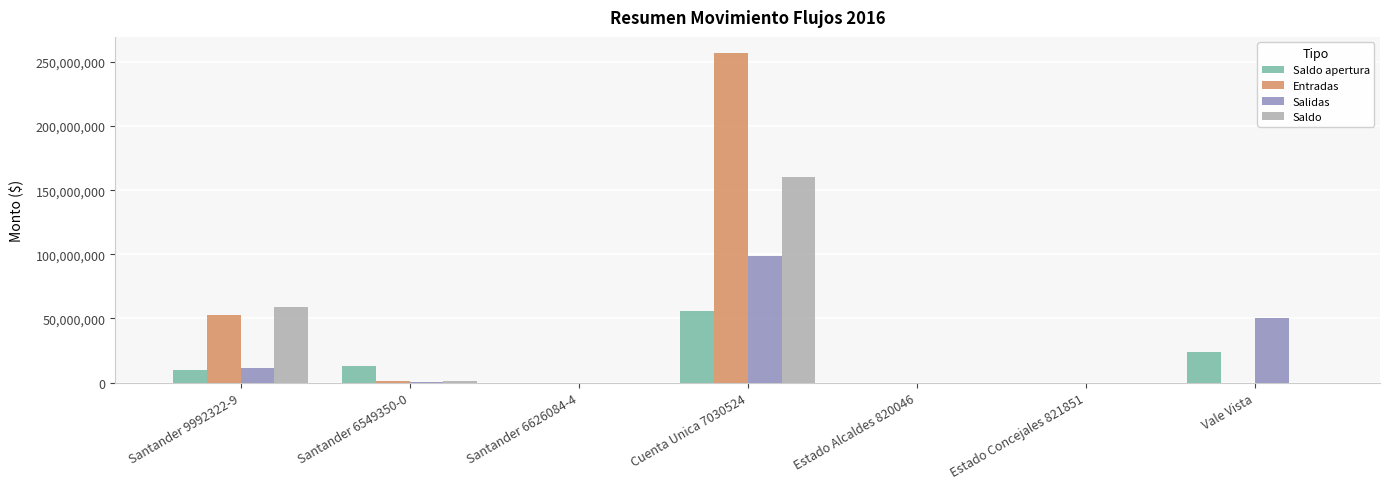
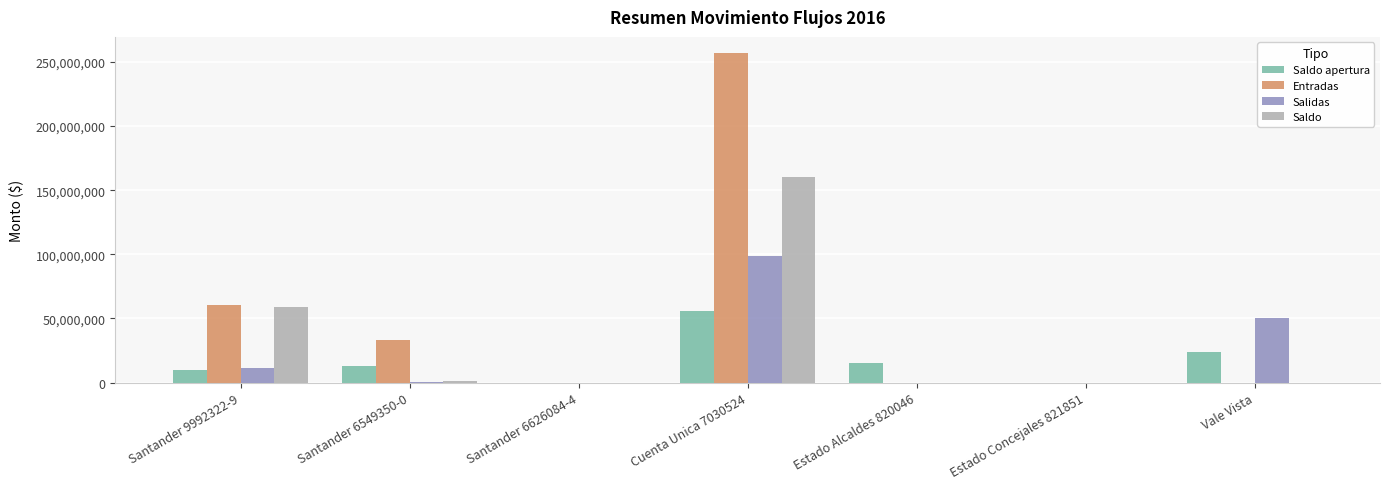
Entradas, Santander 9992322-9: 53,000,000 -> 60,000,000
Entradas, Santander 6549350-0: 1,000,000 -> 33,000,000
Saldo apertura, Estado Alcaldes 820046: 0 -> 15,000,000
